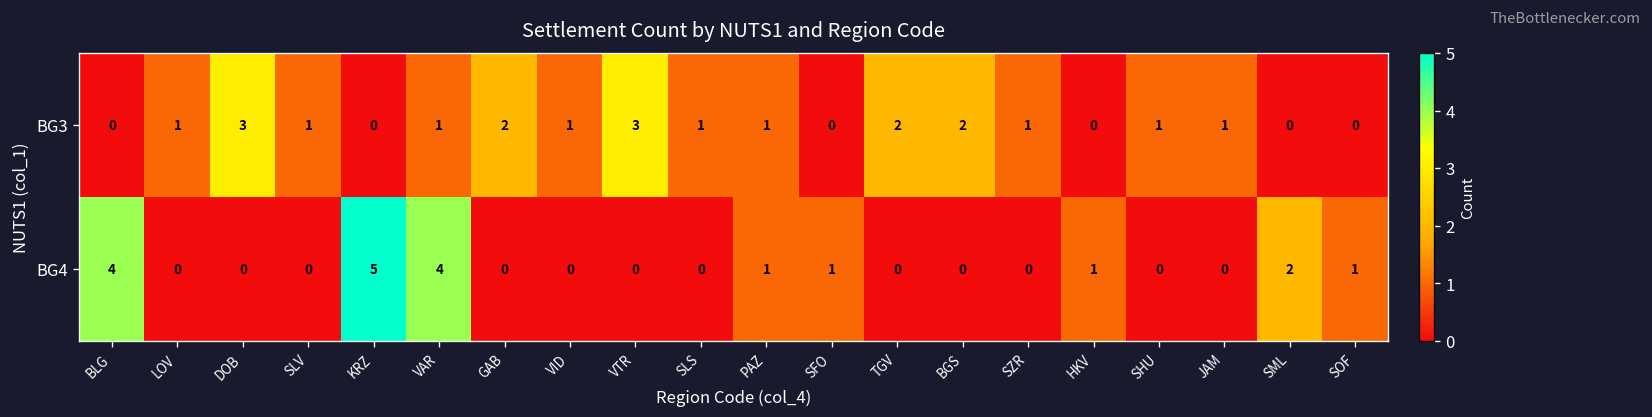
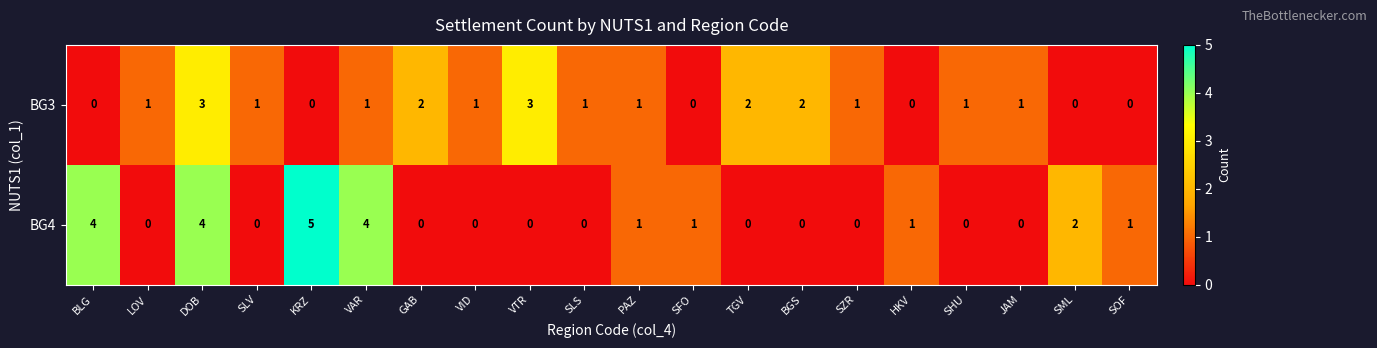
BG4, DOB: 0 -> 4
